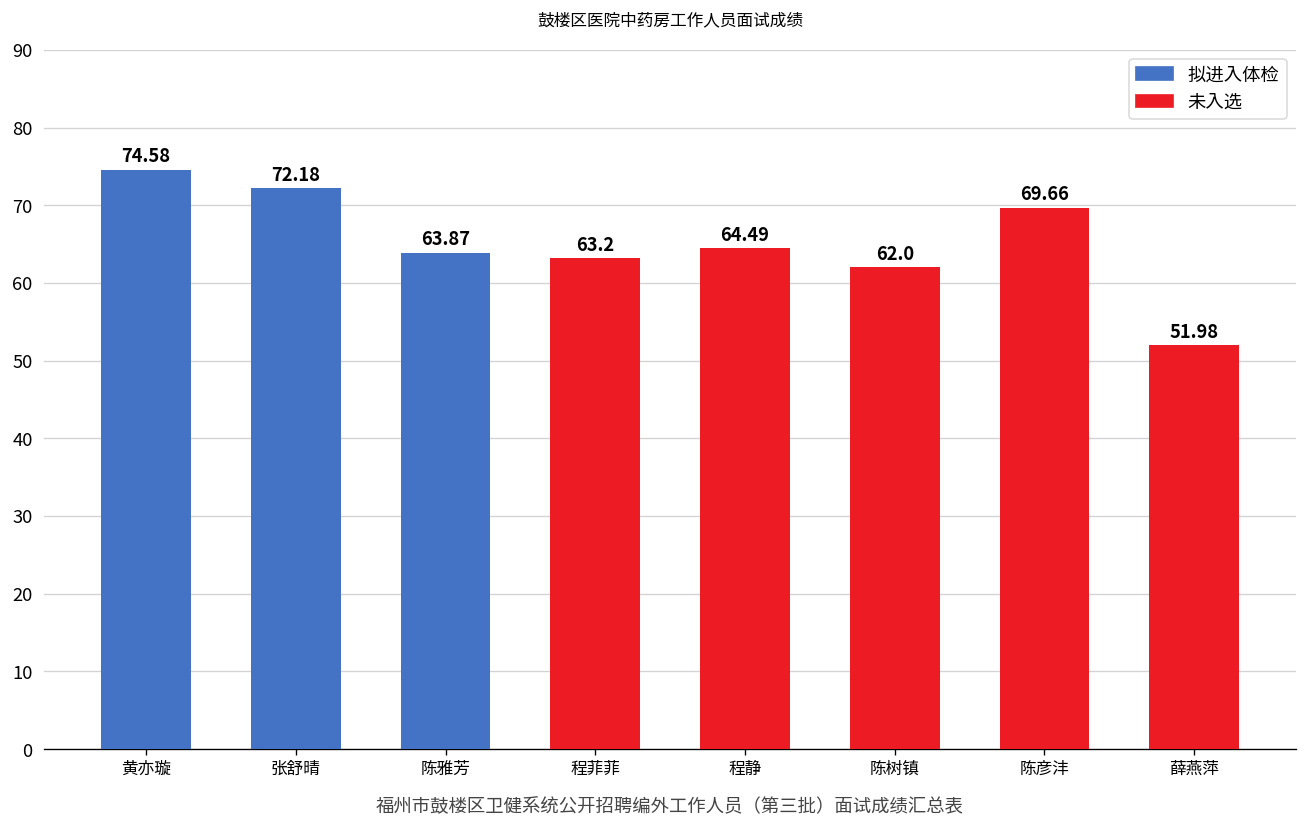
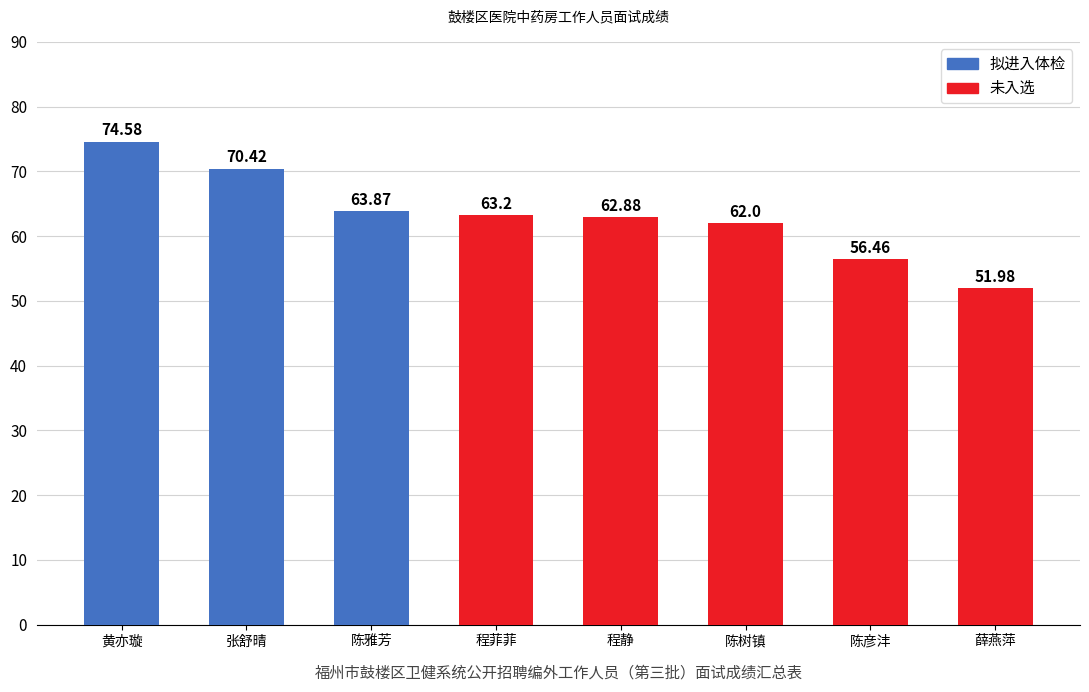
张舒晴: 72.18 -> 70.42
程静: 64.49 -> 62.88
陈彦沣: 69.66 -> 56.46
